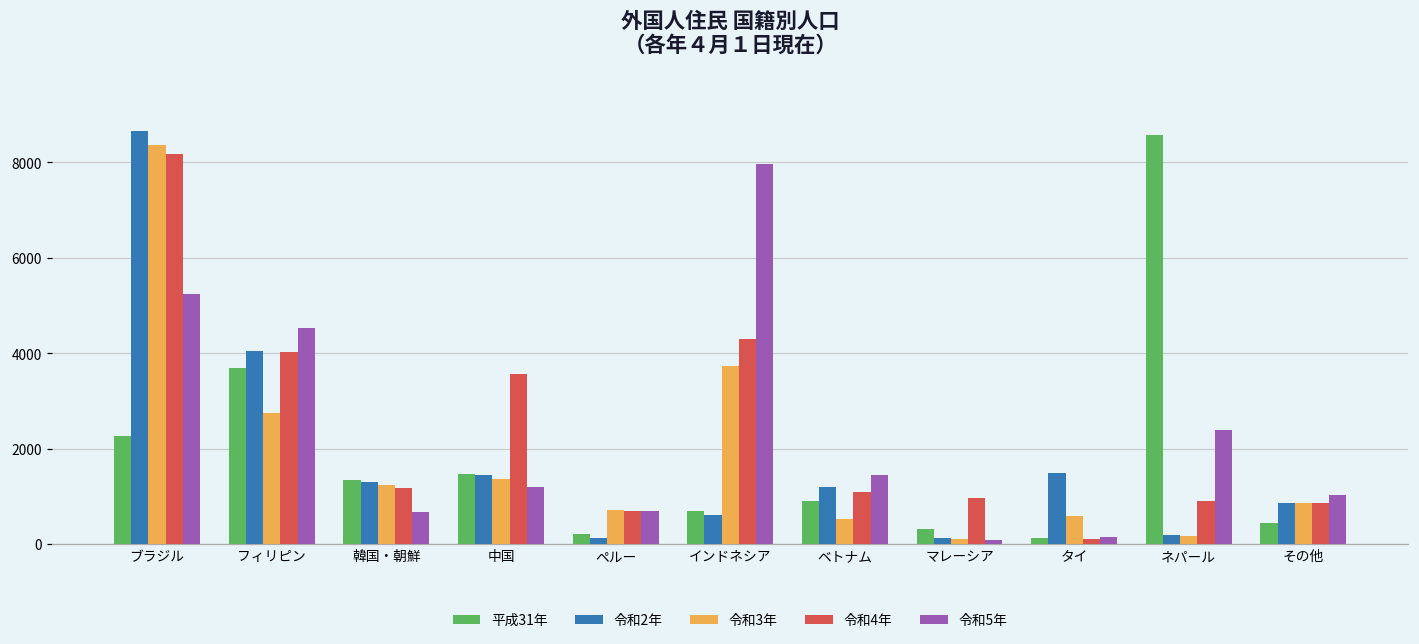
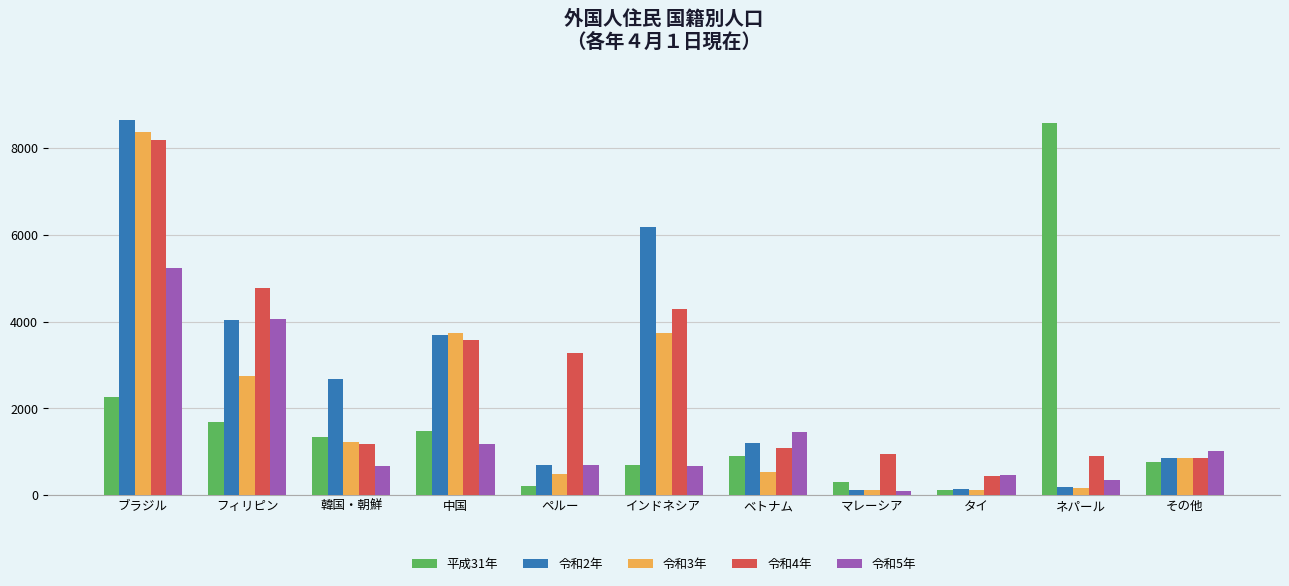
平成31年, フィリピン: 3700 -> 1700
令和4年, フィリピン: 4000 -> 4800
令和5年, フィリピン: 4500 -> 4000
令和2年, 韓国・朝鮮: 1300 -> 2700
令和2年, 中国: 1400 -> 3700
令和3年, 中国: 1400 -> 3700
令和2年, ペルー: 100 -> 700
令和3年, ペルー: 700 -> 500
令和4年, ペルー: 700 -> 3300
令和2年, インドネシア: 600 -> 6200
令和5年, インドネシア: 8000 -> 700
令和2年, タイ: 1500 -> 100
令和3年, タイ: 600 -> 100
令和4年, タイ: 100 -> 400
令和5年, タイ: 100 -> 500
令和5年, ネパール: 2400 -> 400
平成31年, その他: 400 -> 800
